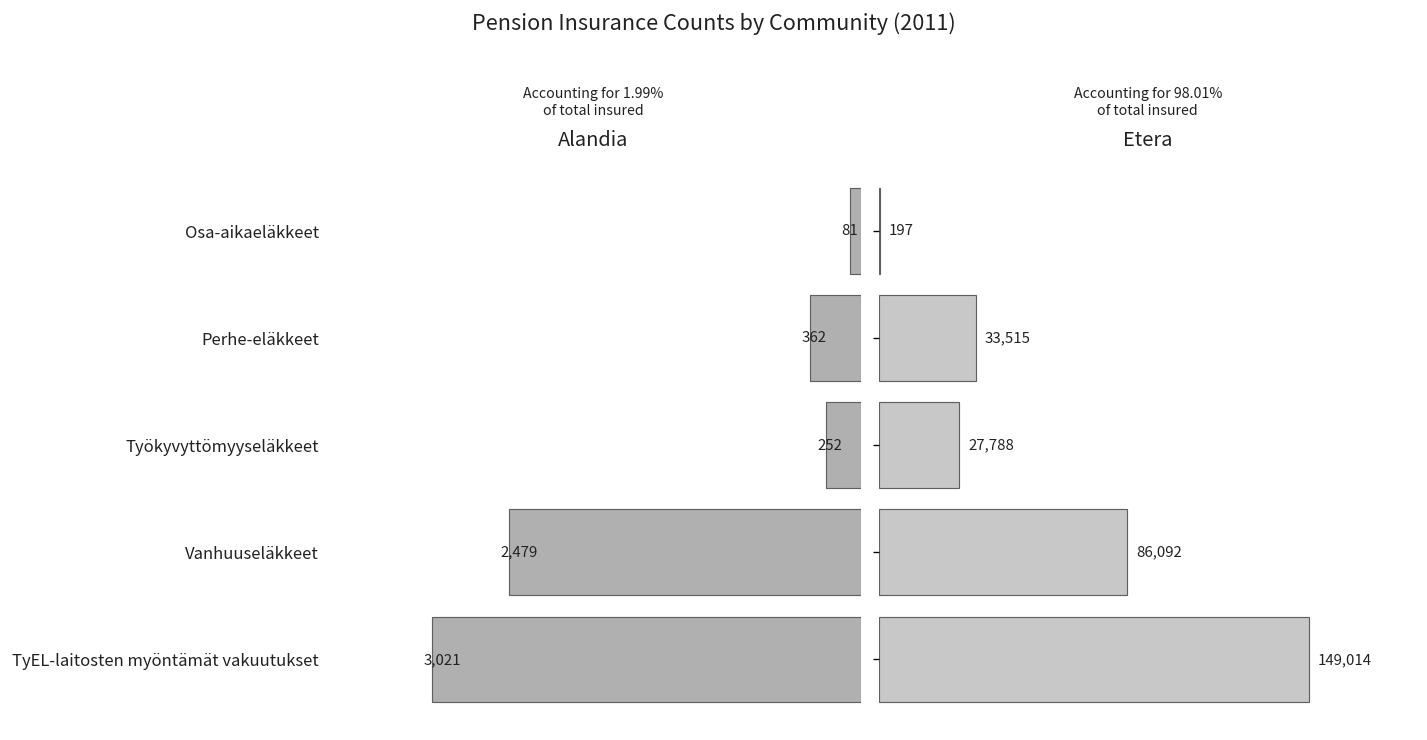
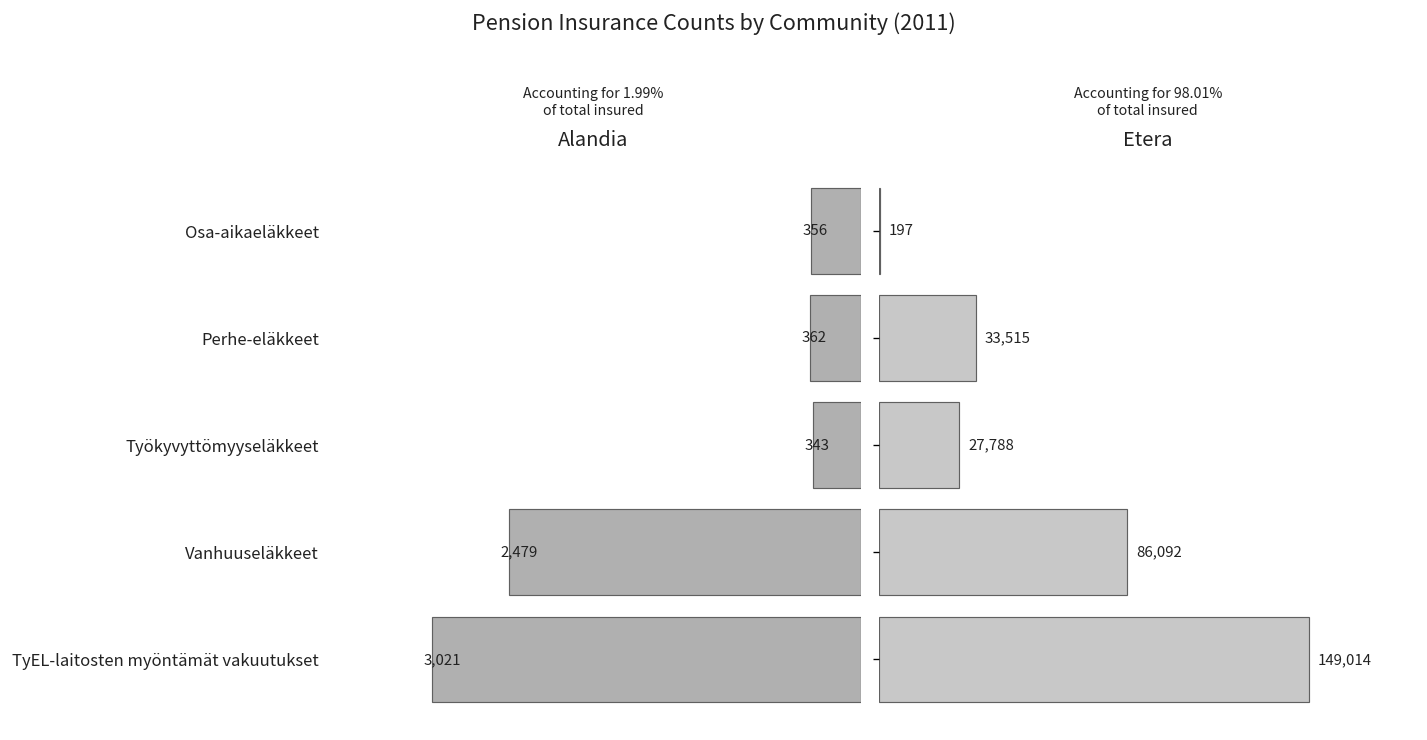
Alandia, Osa-aikaeläkkeet: 81 -> 356
Alandia, Työkyvyttömyyseläkkeet: 252 -> 343
